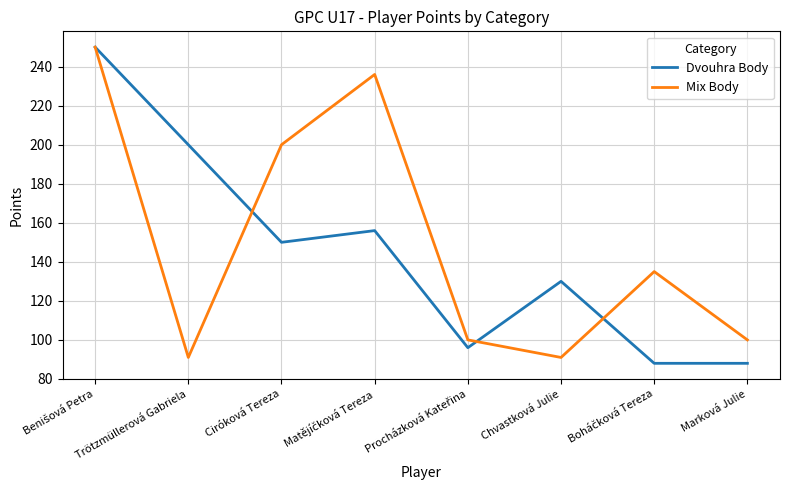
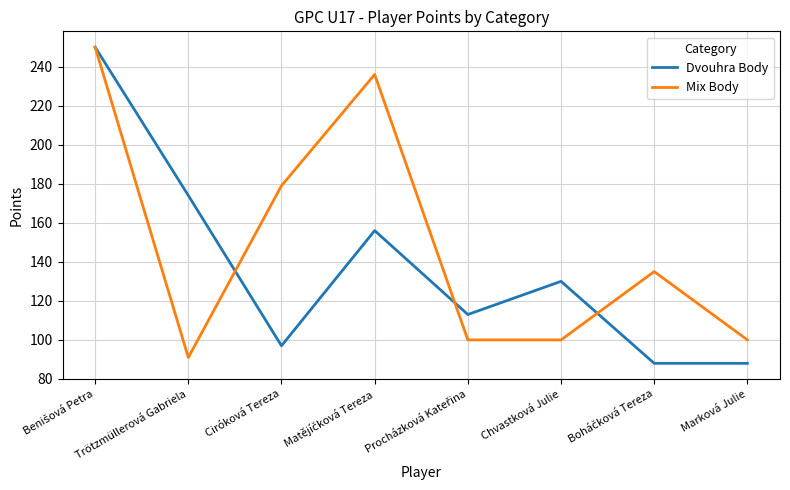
Dvouhra Body, Trötzmüllerová Gabriela: 200 -> 174
Dvouhra Body, Ciróková Tereza: 150 -> 97
Mix Body, Ciróková Tereza: 200 -> 179
Dvouhra Body, Procházková Kateřina: 96 -> 113
Mix Body, Chvastková Julie: 91 -> 100
